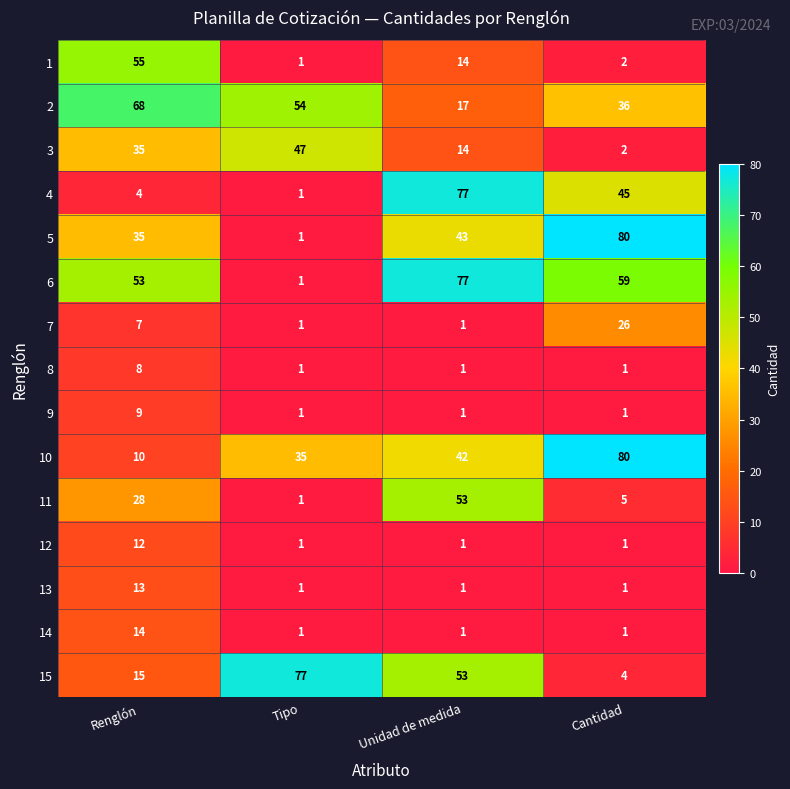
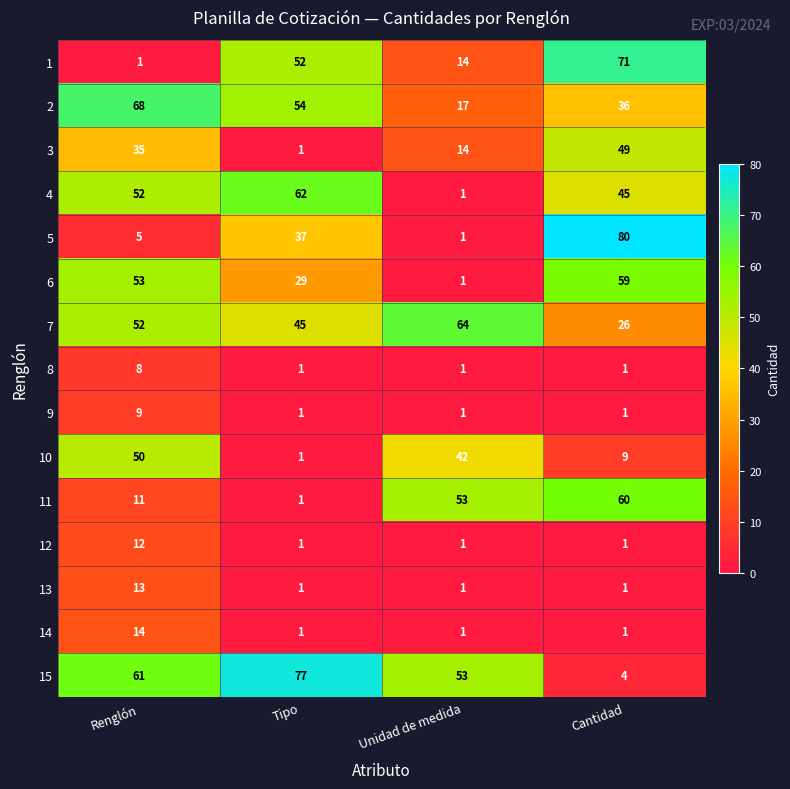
1, Renglón: 55 -> 1
1, Tipo: 1 -> 52
1, Cantidad: 2 -> 71
3, Tipo: 47 -> 1
3, Cantidad: 2 -> 49
4, Renglón: 4 -> 52
4, Tipo: 1 -> 62
4, Unidad de medida: 77 -> 1
5, Renglón: 35 -> 5
5, Tipo: 1 -> 37
5, Unidad de medida: 43 -> 1
6, Tipo: 1 -> 29
6, Unidad de medida: 77 -> 1
7, Renglón: 7 -> 52
7, Tipo: 1 -> 45
7, Unidad de medida: 1 -> 64
10, Renglón: 10 -> 50
10, Tipo: 35 -> 1
10, Cantidad: 80 -> 9
11, Renglón: 28 -> 11
11, Cantidad: 5 -> 60
15, Renglón: 15 -> 61
